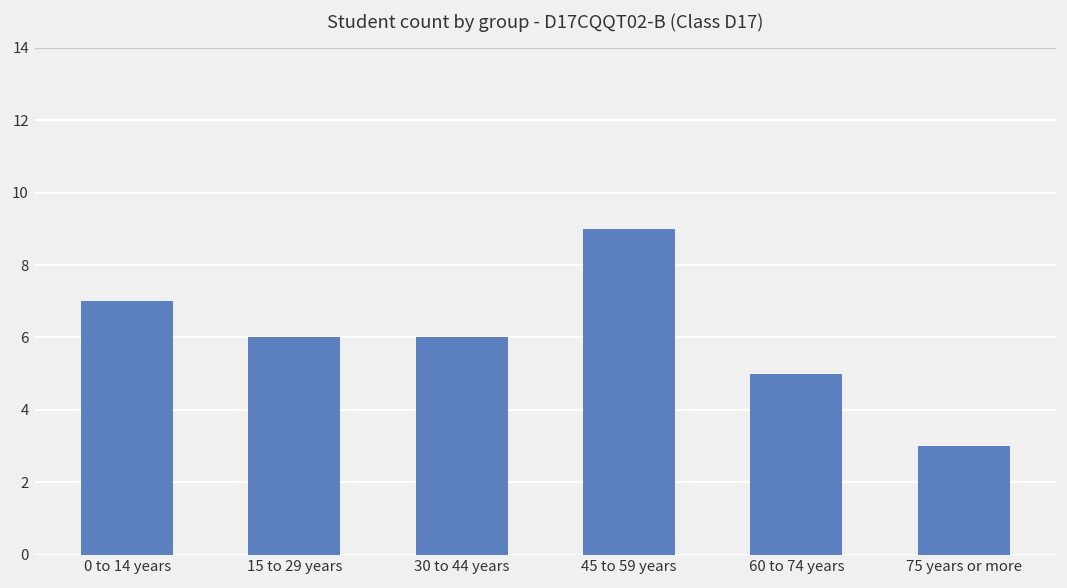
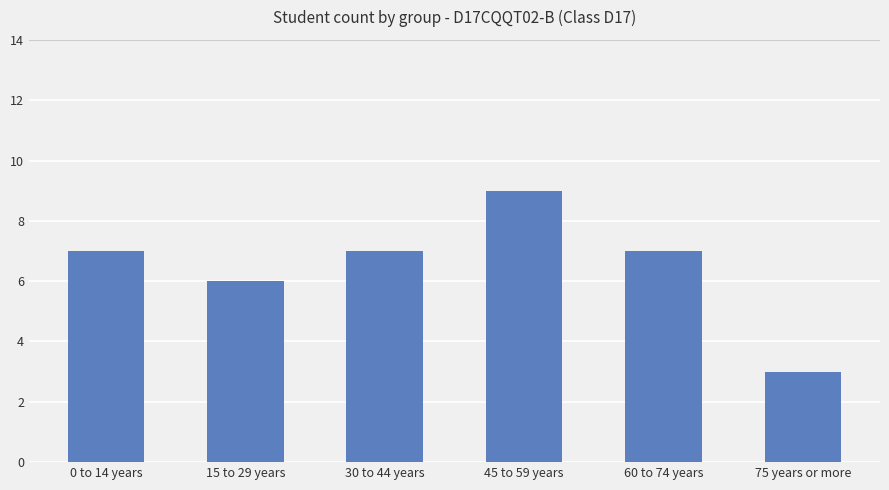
30 to 44 years: 6 -> 7
60 to 74 years: 5 -> 7
